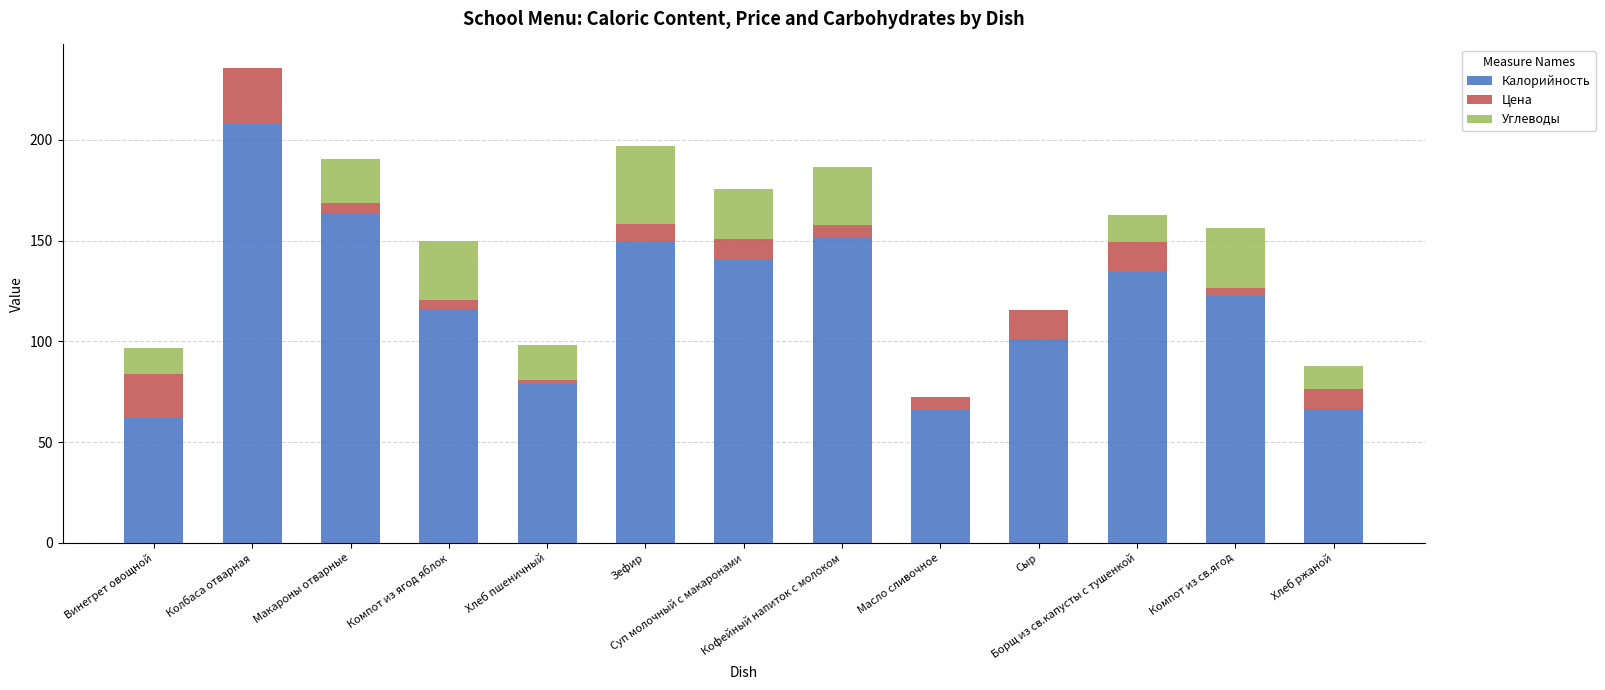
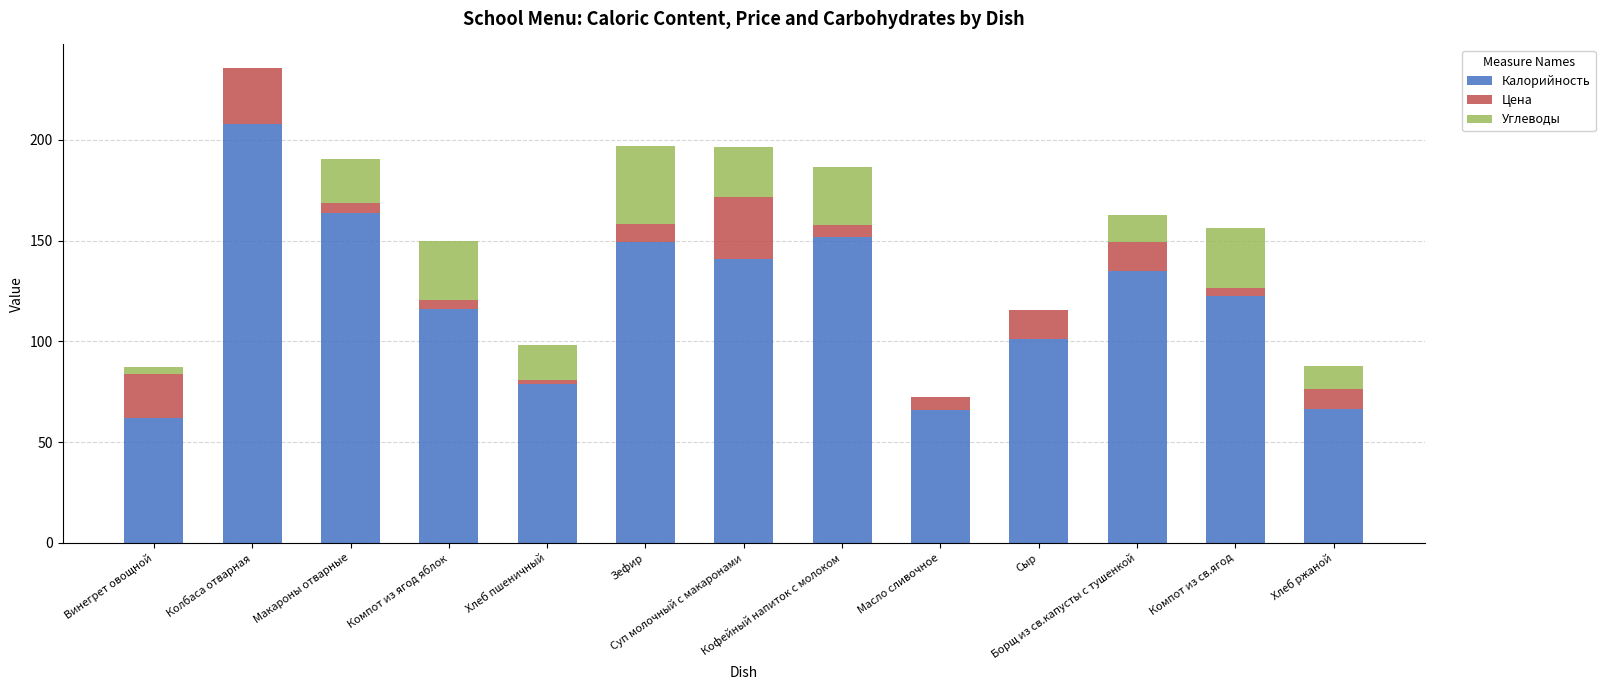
Углеводы, Винегрет овощной: 13 -> 3
Цена, Суп молочный с макаронами: 10 -> 31
